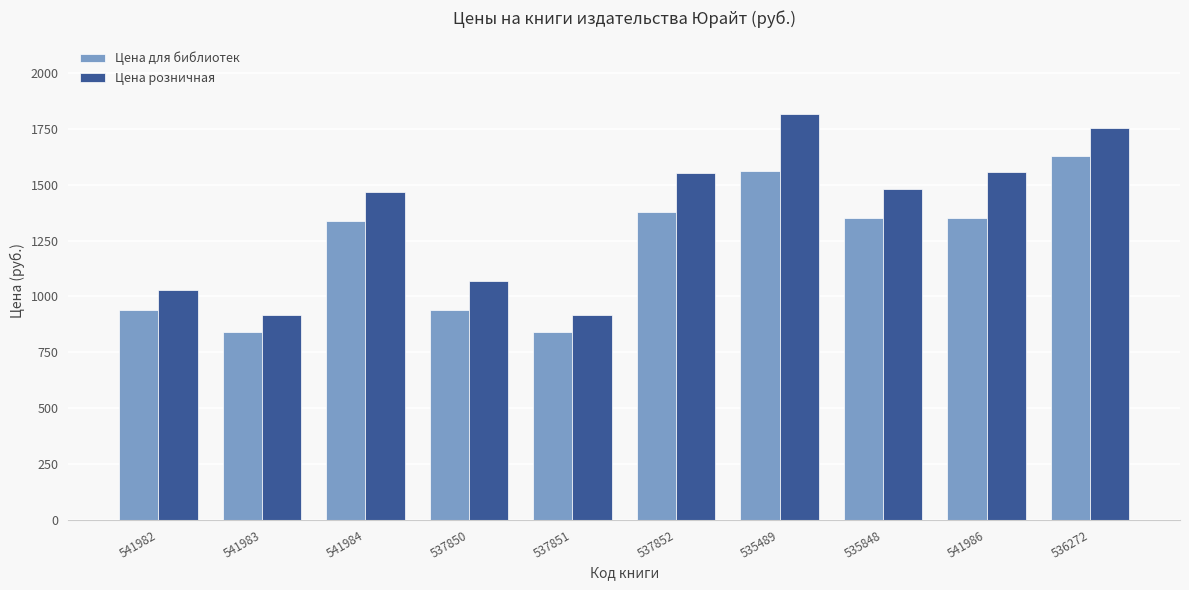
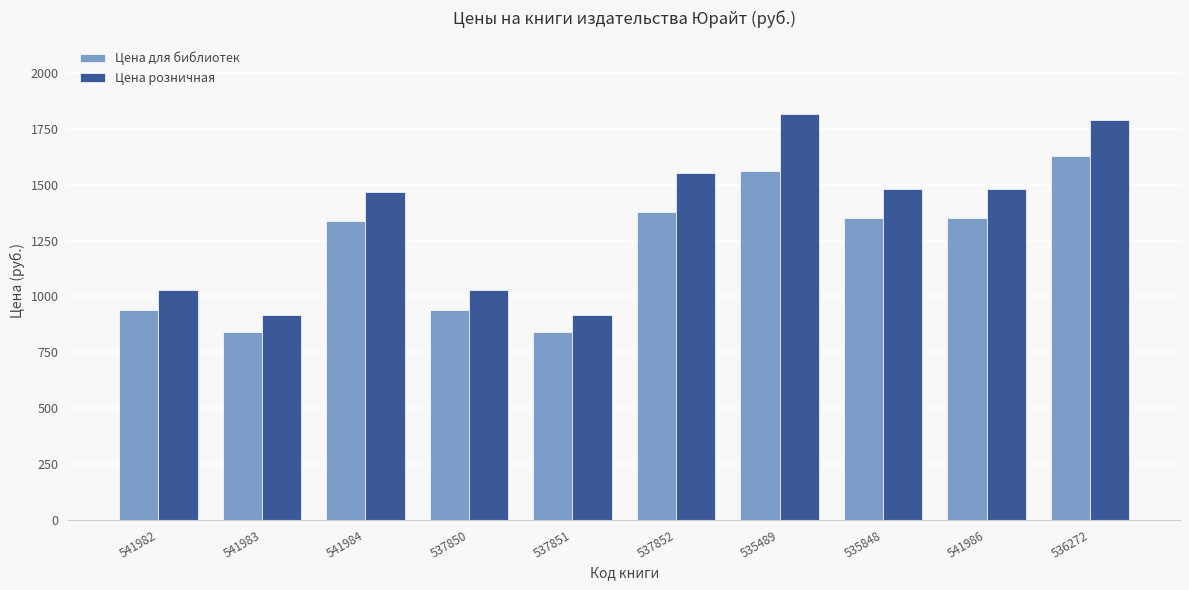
Цена розничная, 537850: 1070 -> 1030
Цена розничная, 541986: 1560 -> 1480
Цена розничная, 536272: 1750 -> 1790
